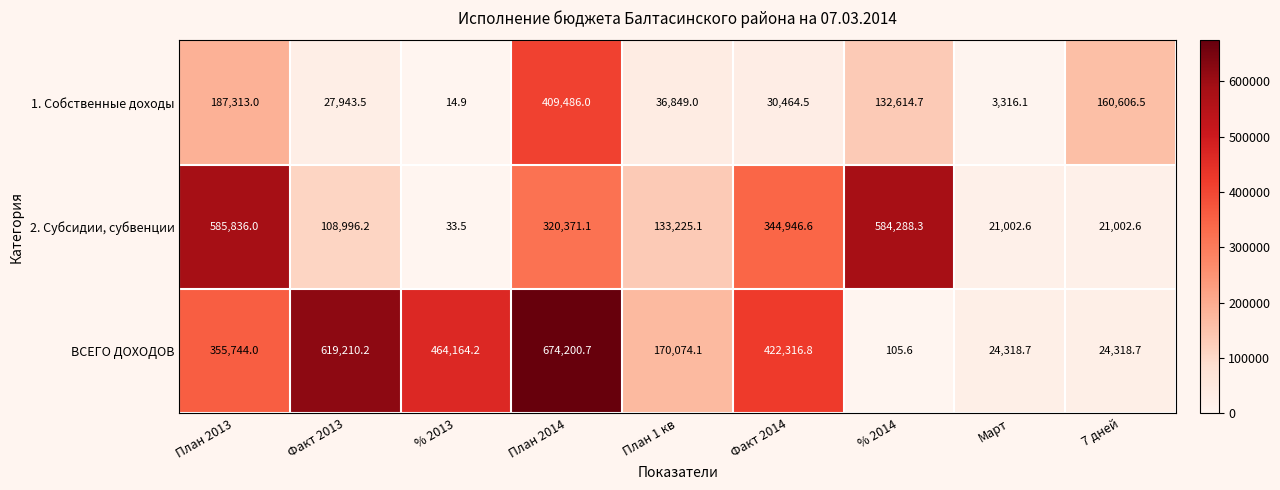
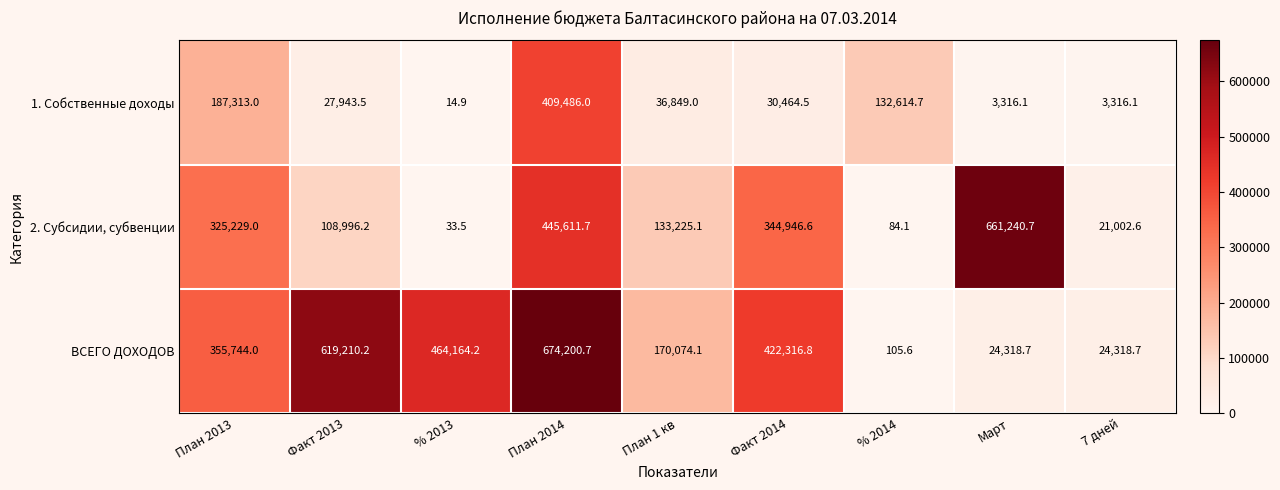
1. Собственные доходы, 7 дней: 160,606.5 -> 3,316.1
2. Субсидии, субвенции, План 2013: 585,836.0 -> 325,229.0
2. Субсидии, субвенции, План 2014: 320,371.1 -> 445,611.7
2. Субсидии, субвенции, % 2014: 584,288.3 -> 84.1
2. Субсидии, субвенции, Март: 21,002.6 -> 661,240.7
